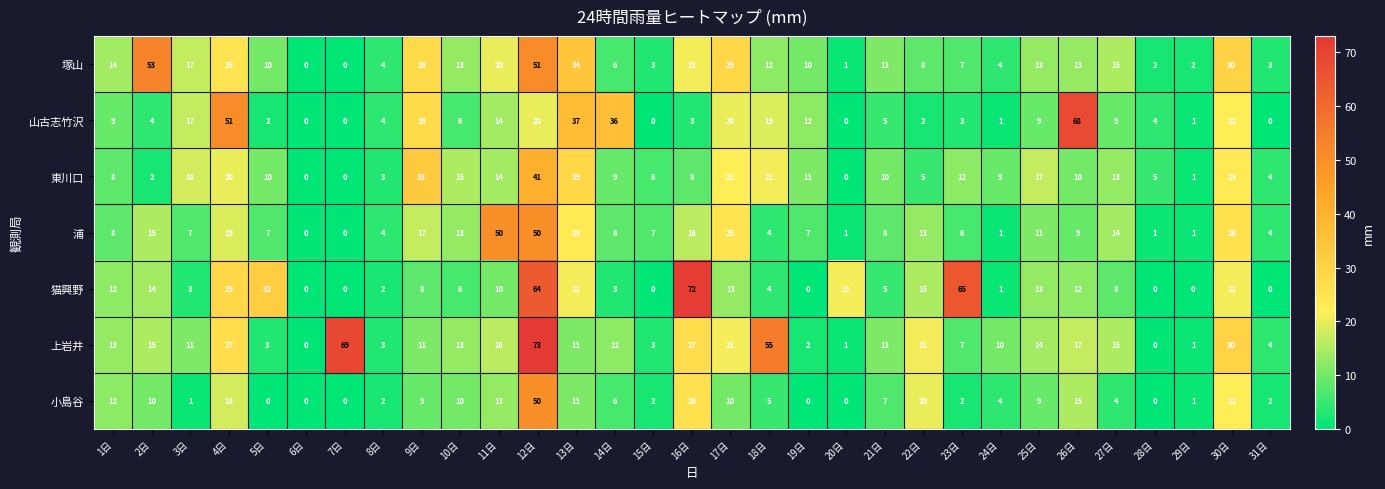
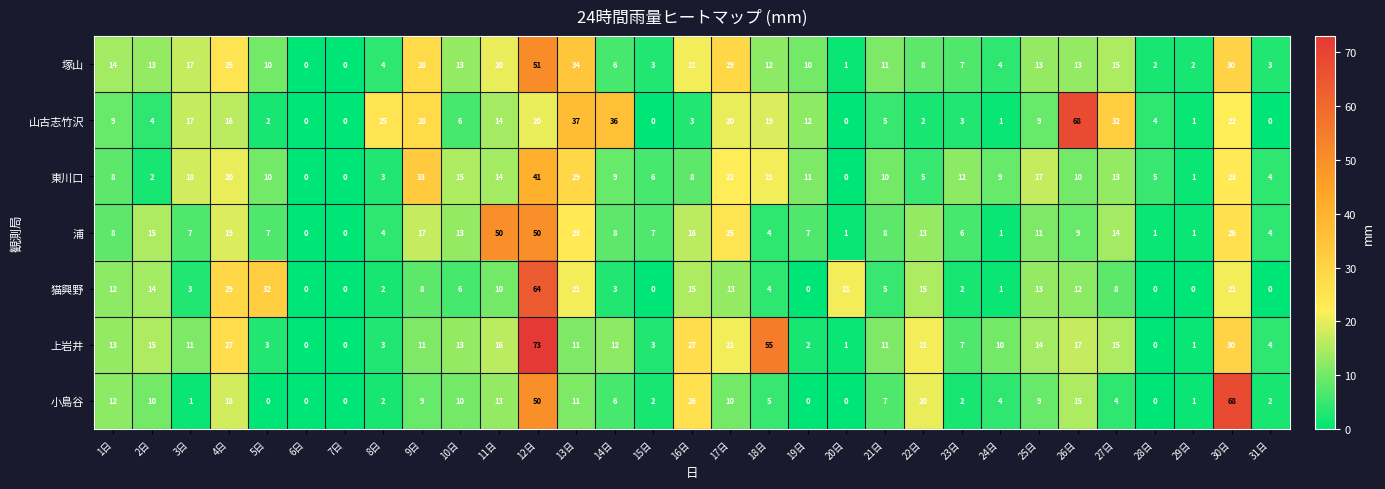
塚山, 2日: 53 -> 13
山古志竹沢, 4日: 51 -> 16
山古志竹沢, 8日: 4 -> 25
山古志竹沢, 27日: 9 -> 32
猫興野, 16日: 72 -> 15
猫興野, 23日: 65 -> 2
上岩井, 7日: 69 -> 0
小島谷, 30日: 22 -> 68
